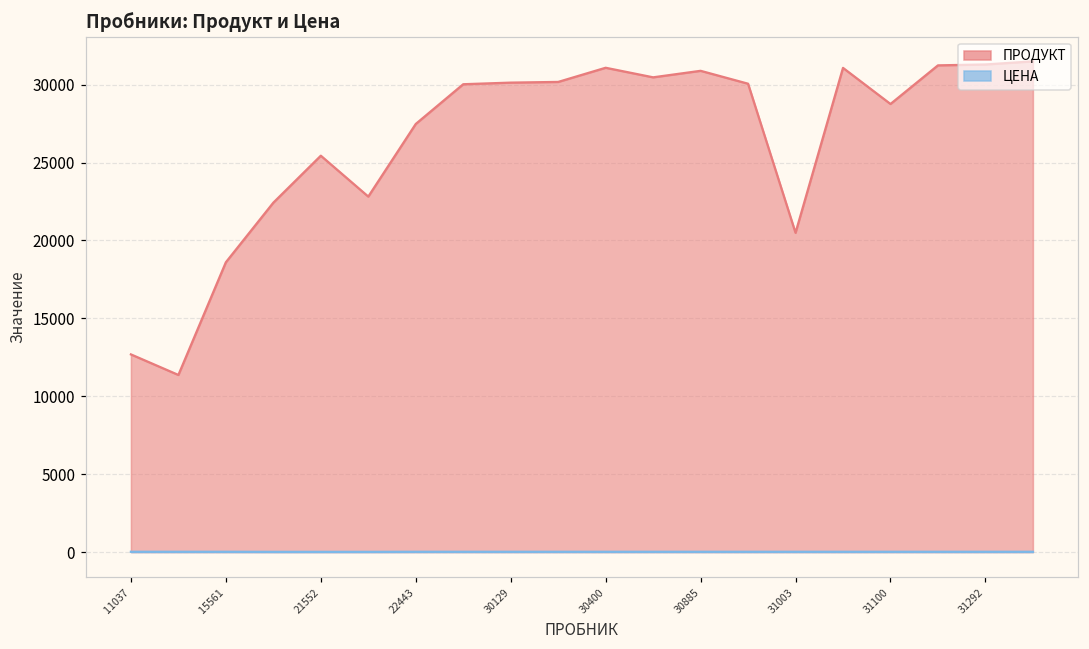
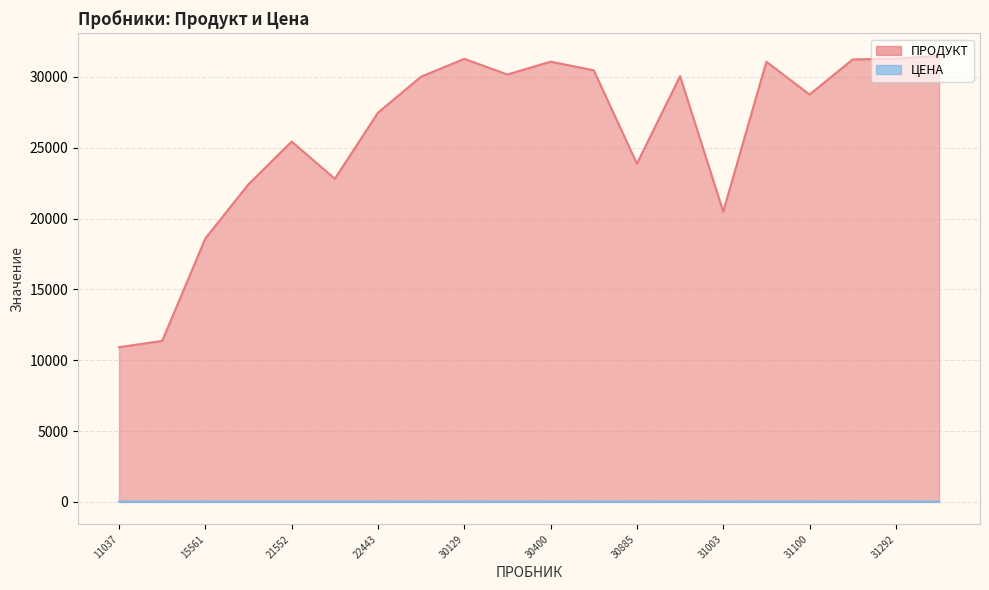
ПРОДУКТ, 11037: 12700 -> 10900
ПРОДУКТ, 30129: 30100 -> 31300
ПРОДУКТ, 30885: 30900 -> 23900
